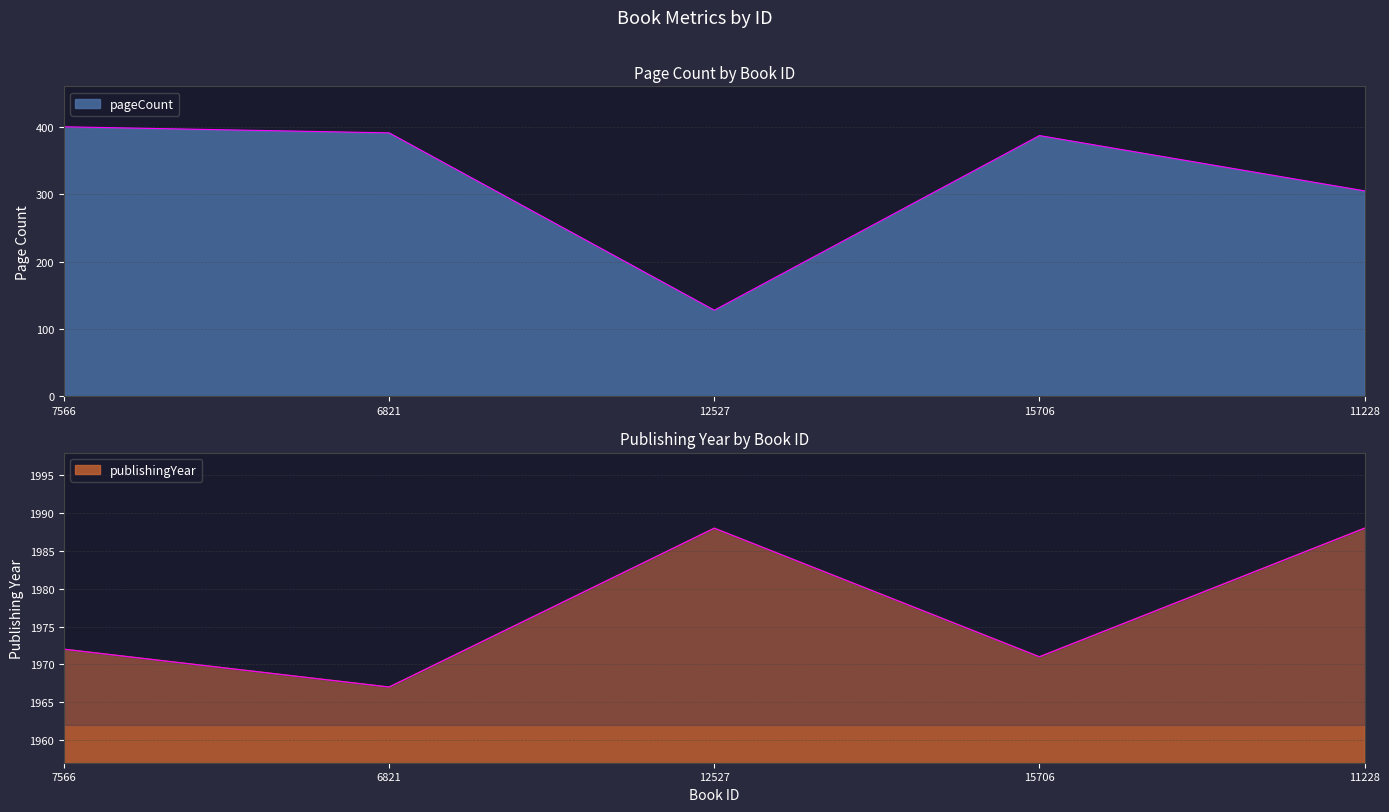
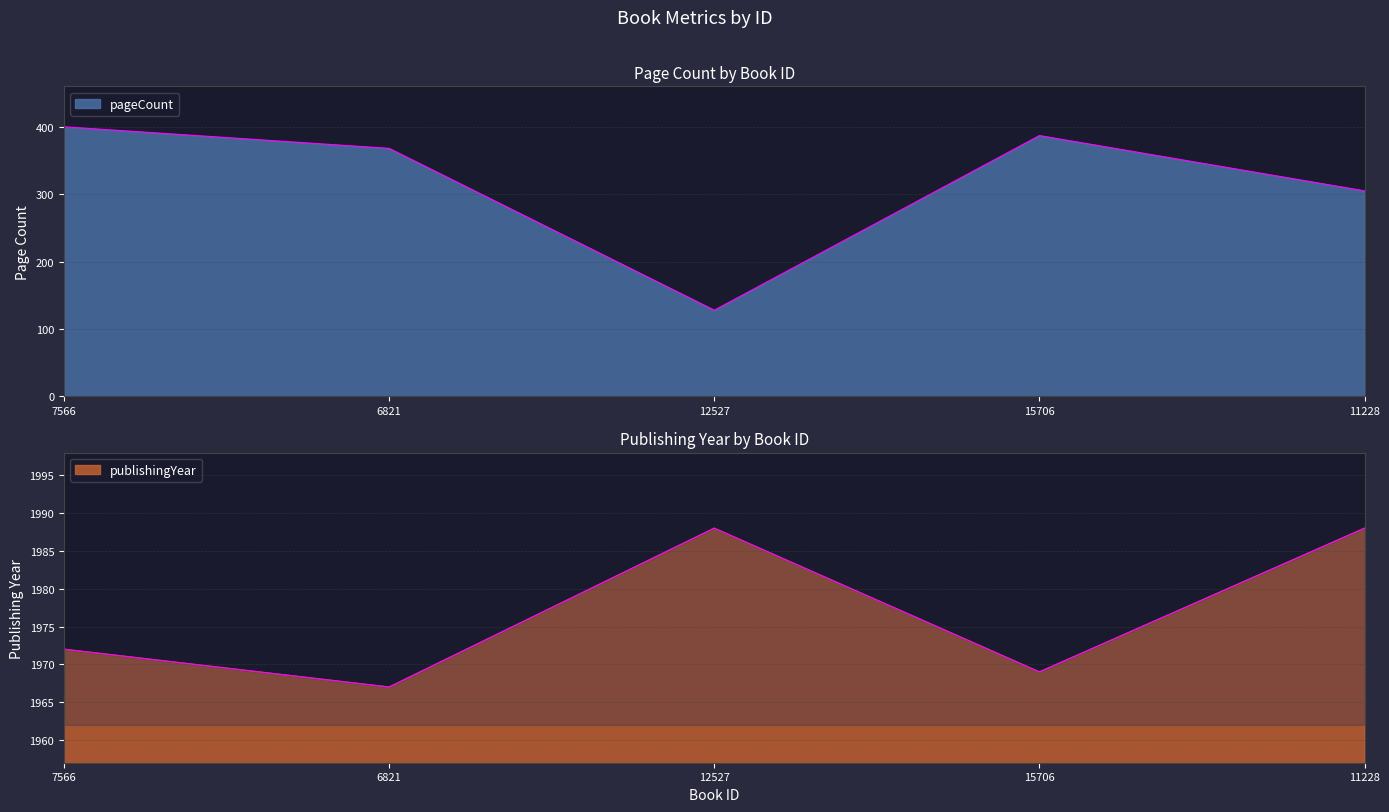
Page Count by Book ID, 6821: 390 -> 370
Publishing Year by Book ID, 15706: 1971 -> 1969
